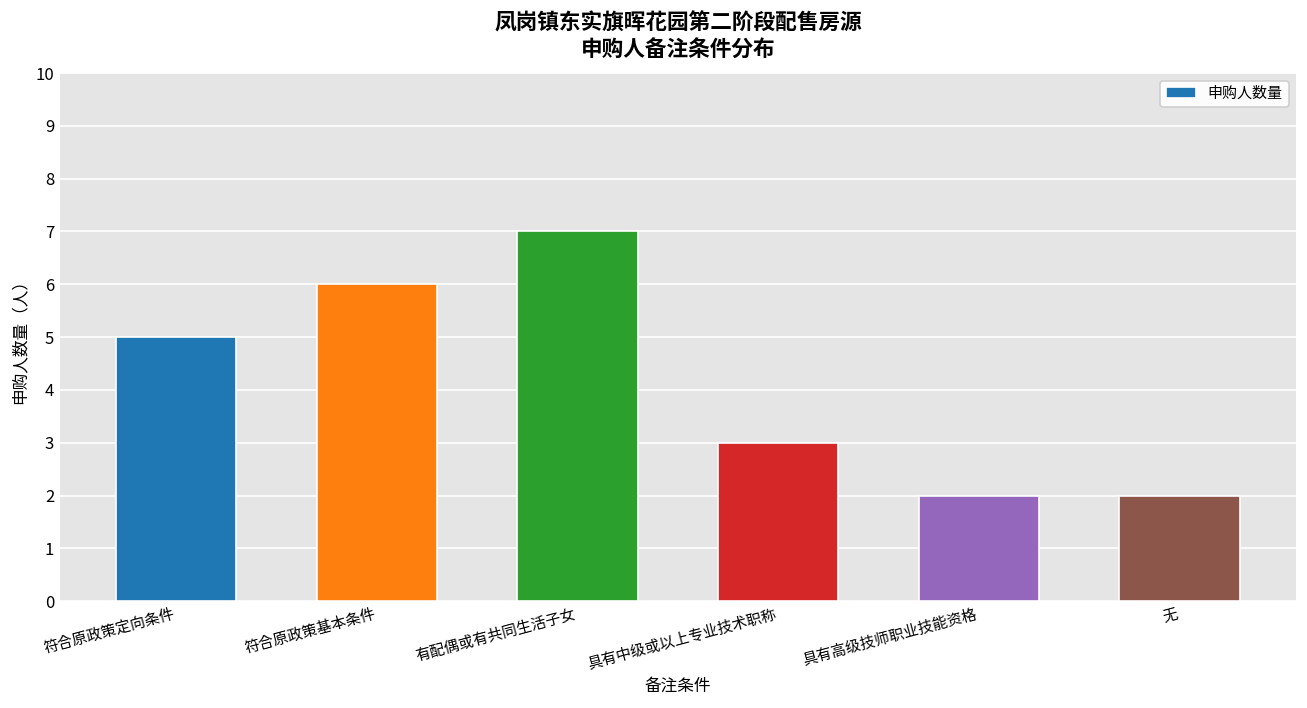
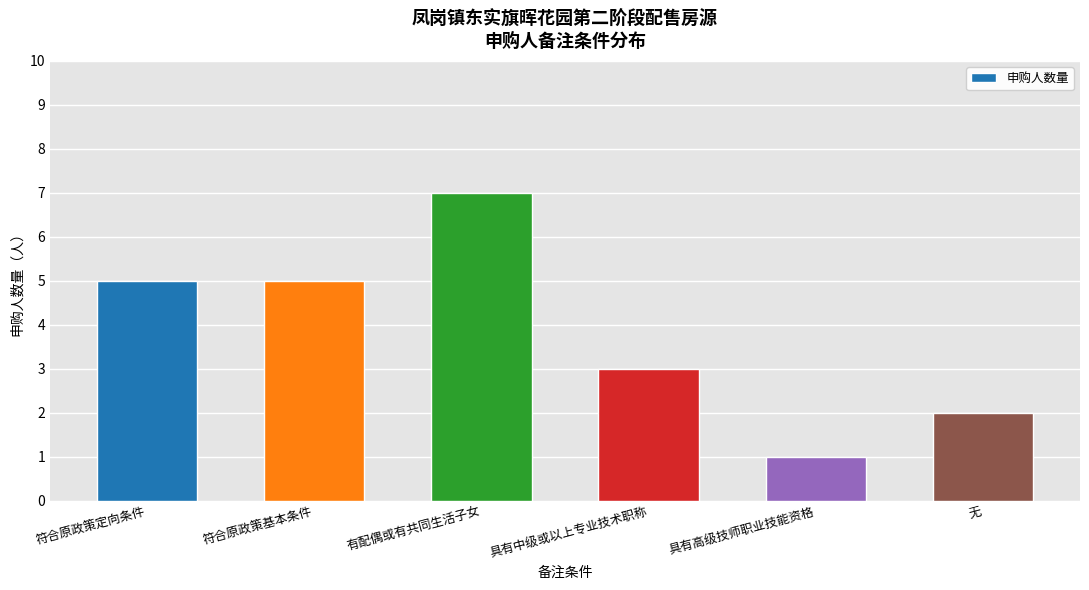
符合原政策基本条件: 6 -> 5
具有高级技师职业技能资格: 2 -> 1
